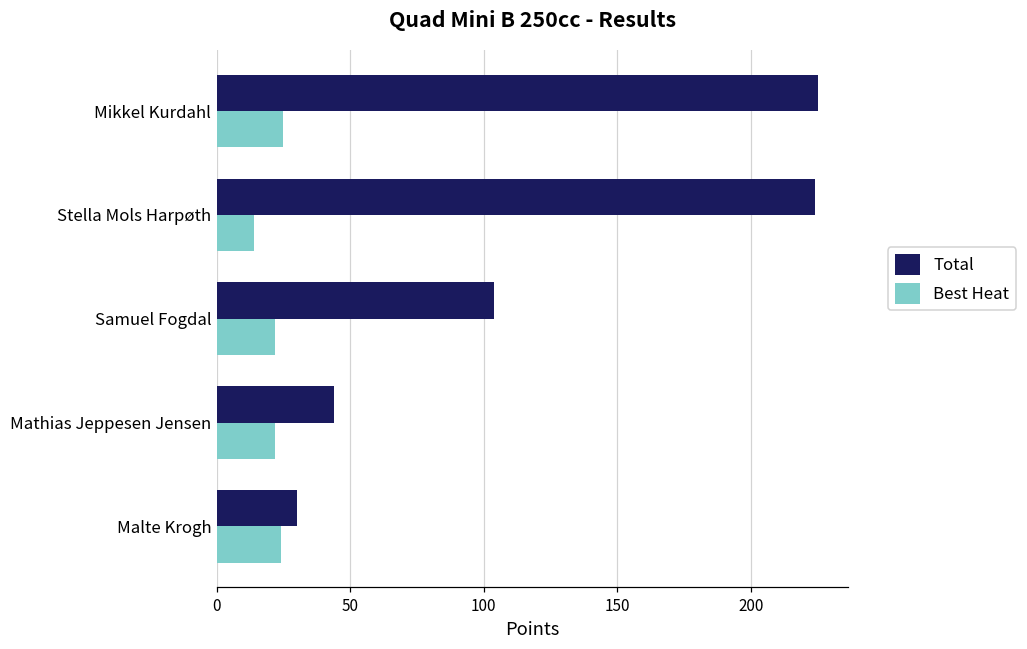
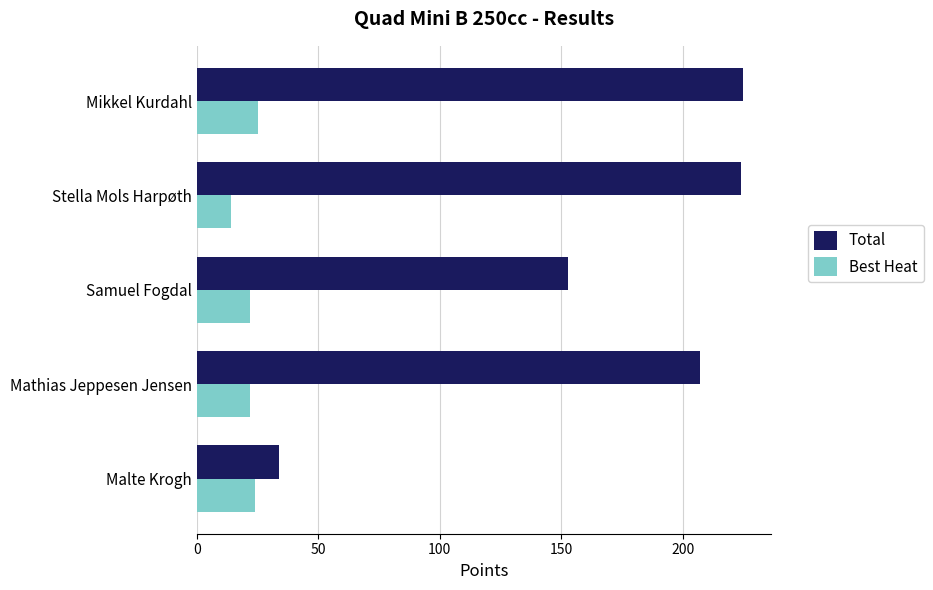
Total, Samuel Fogdal: 104 -> 153
Total, Mathias Jeppesen Jensen: 44 -> 207
Total, Malte Krogh: 30 -> 34
